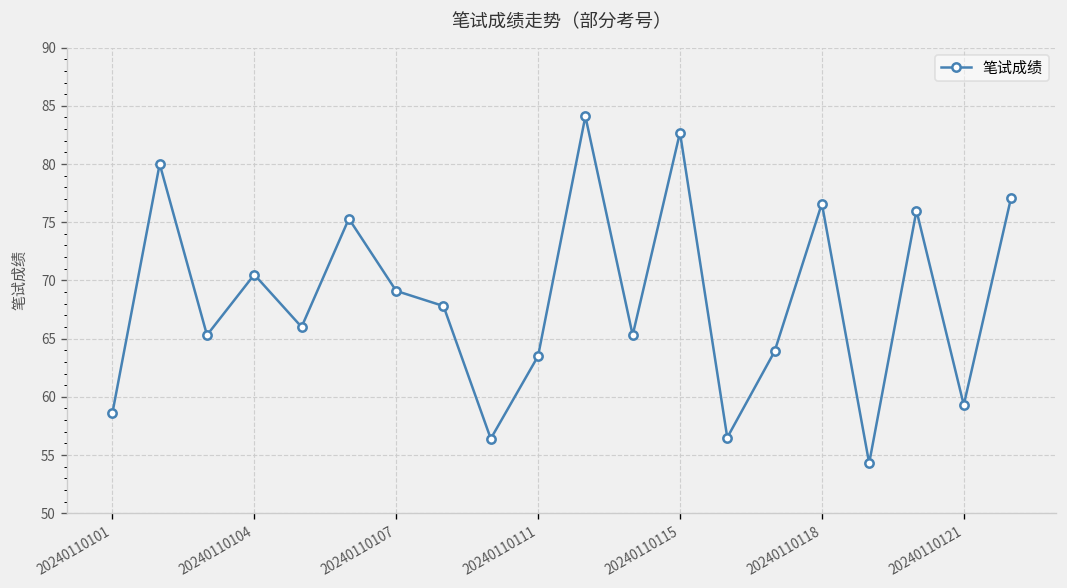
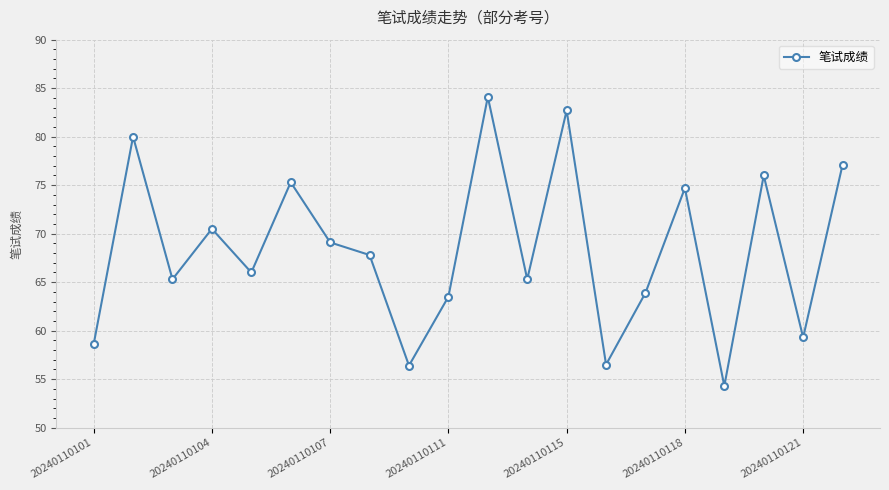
20240110118: 77 -> 75
